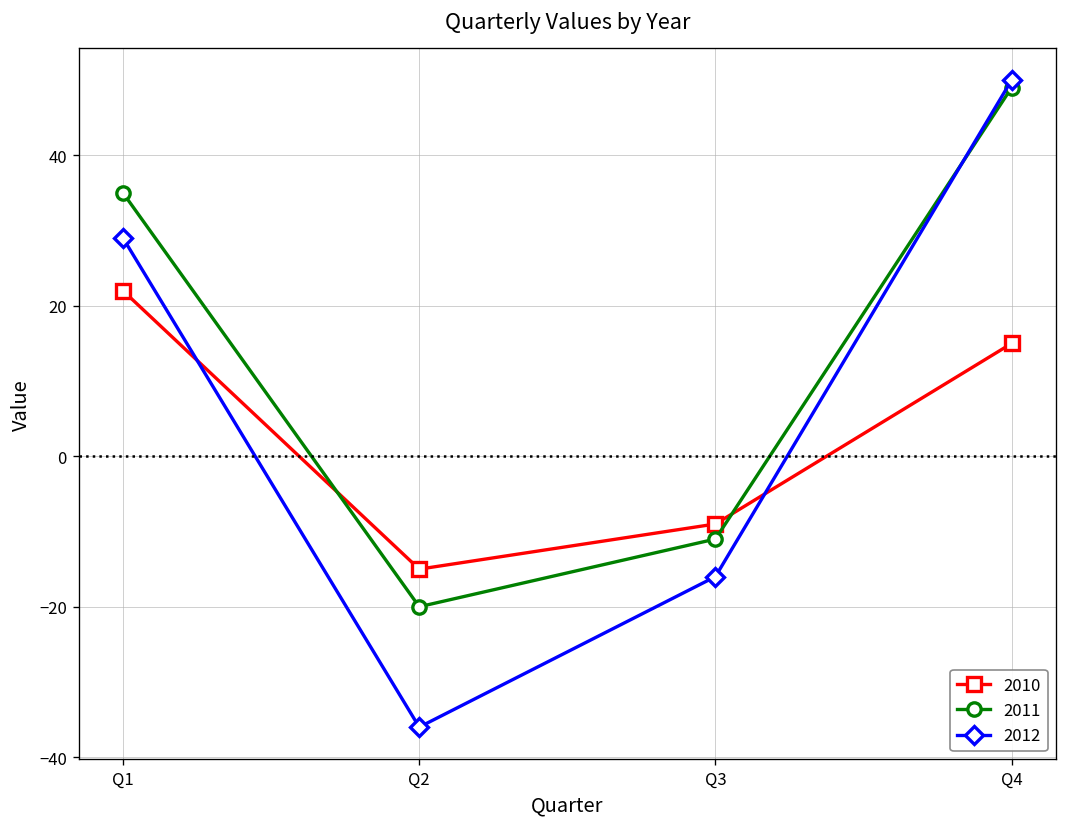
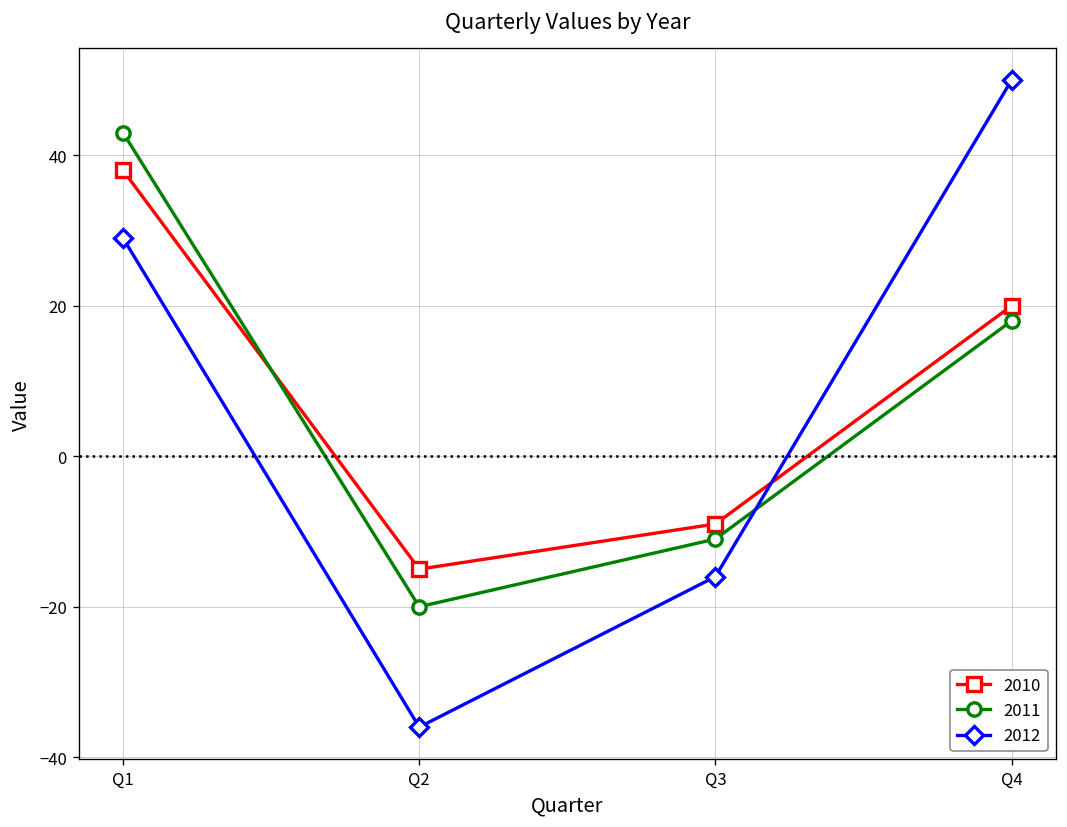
2010, Q1: 22 -> 38
2011, Q1: 35 -> 43
2010, Q4: 15 -> 20
2011, Q4: 49 -> 18
